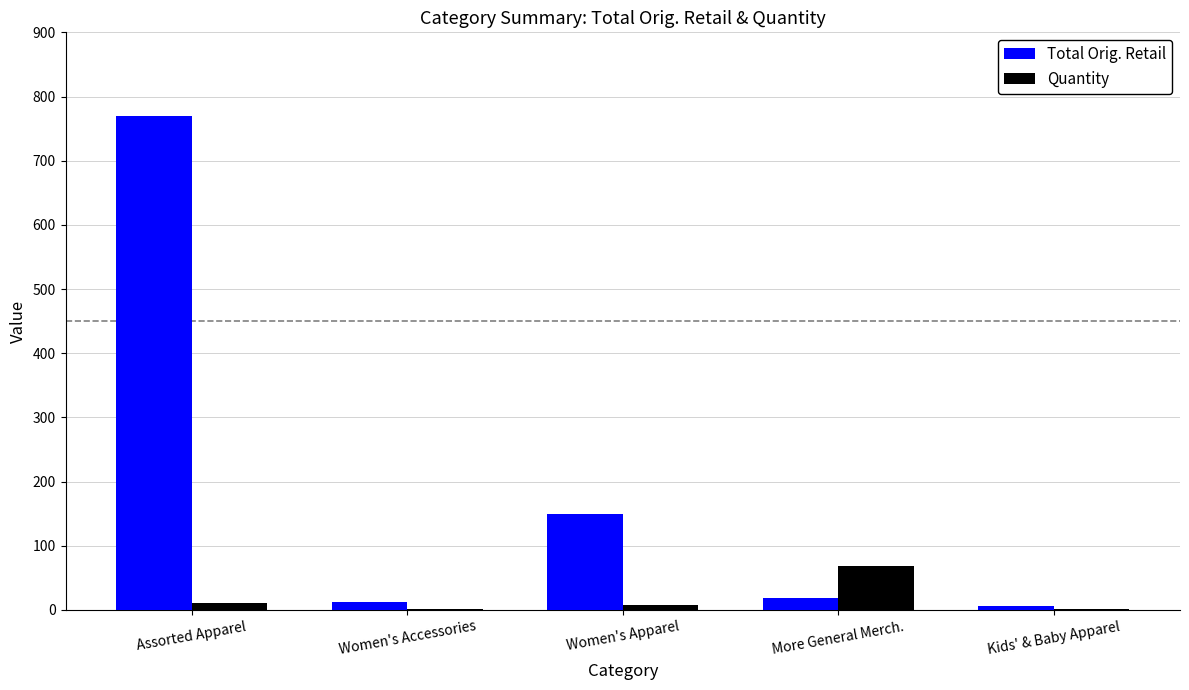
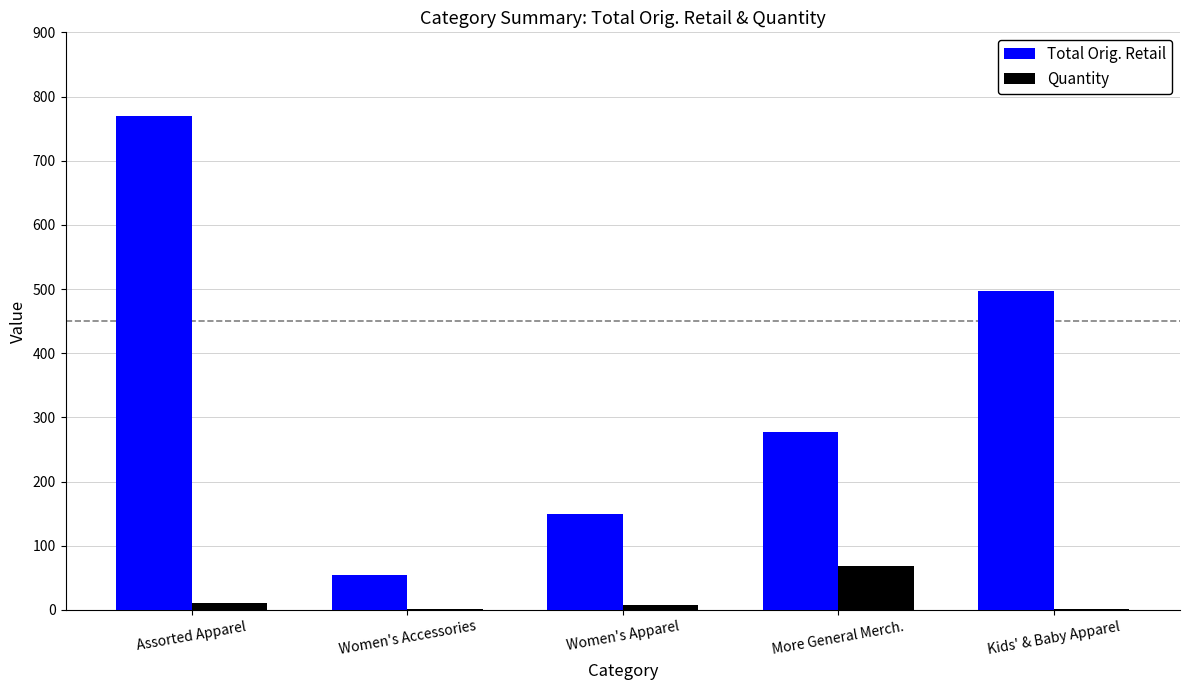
Total Orig. Retail, Women's Accessories: 10 -> 50
Total Orig. Retail, More General Merch.: 20 -> 280
Total Orig. Retail, Kids' & Baby Apparel: 10 -> 500
